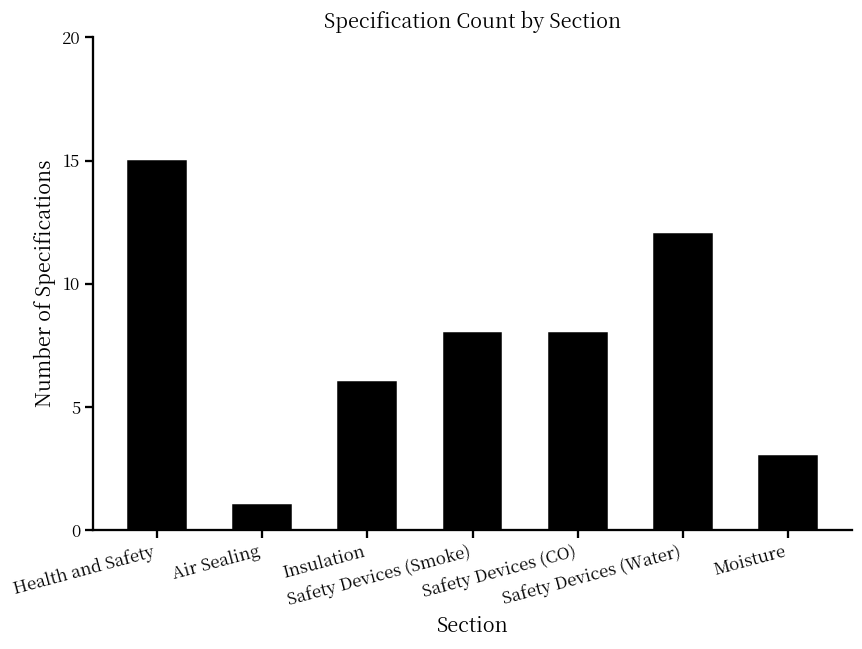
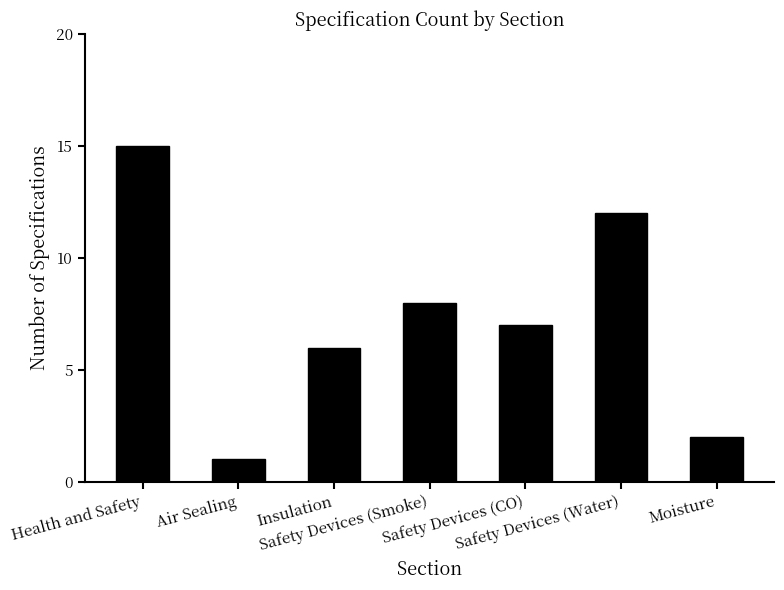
Safety Devices (CO): 8 -> 7
Moisture: 3 -> 2
